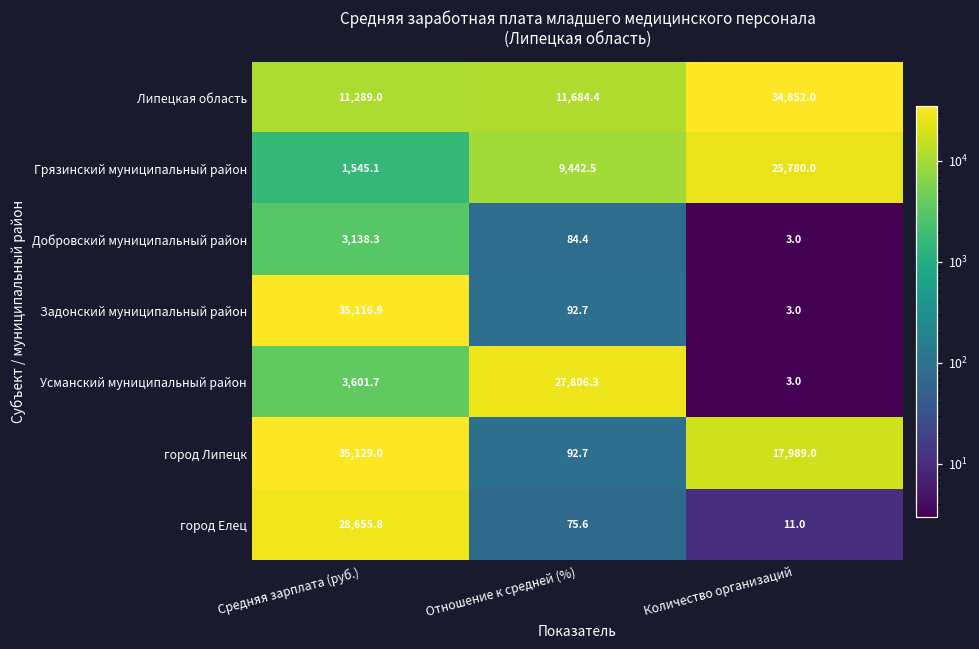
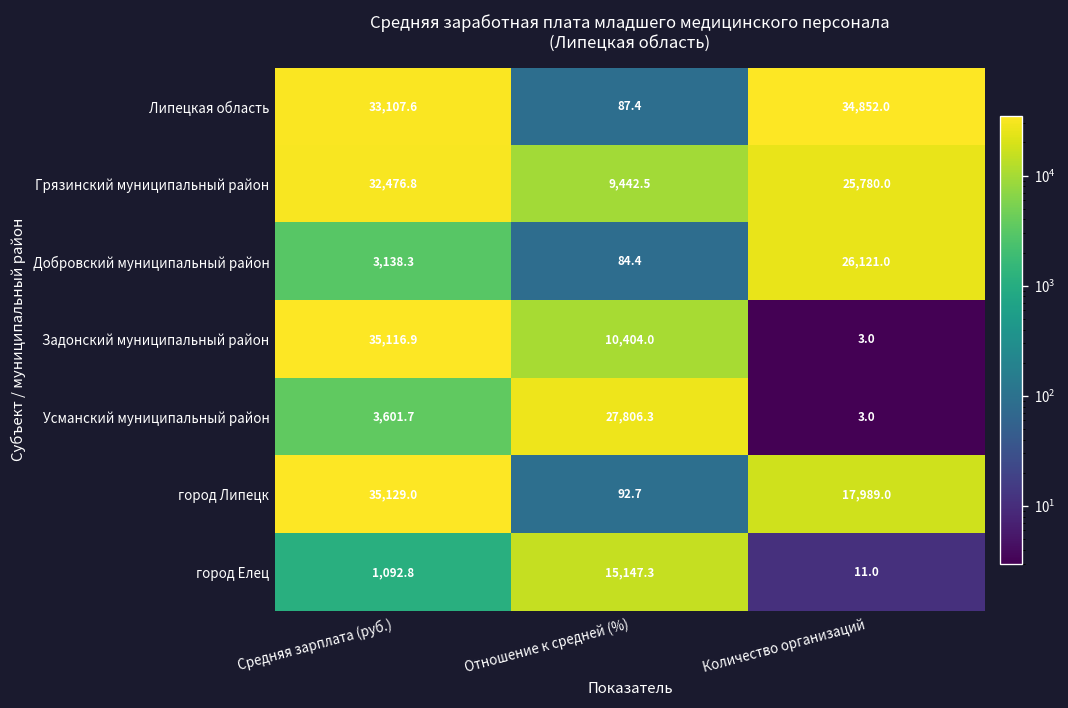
Липецкая область, Средняя зарплата (руб.): 11,289.0 -> 33,107.6
Липецкая область, Отношение к средней (%): 11,684.4 -> 87.4
Грязинский муниципальный район, Средняя зарплата (руб.): 1,545.1 -> 32,476.8
Добровский муниципальный район, Количество организаций: 3.0 -> 26,121.0
Задонский муниципальный район, Отношение к средней (%): 92.7 -> 10,404.0
город Елец, Средняя зарплата (руб.): 28,655.8 -> 1,092.8
город Елец, Отношение к средней (%): 75.6 -> 15,147.3
